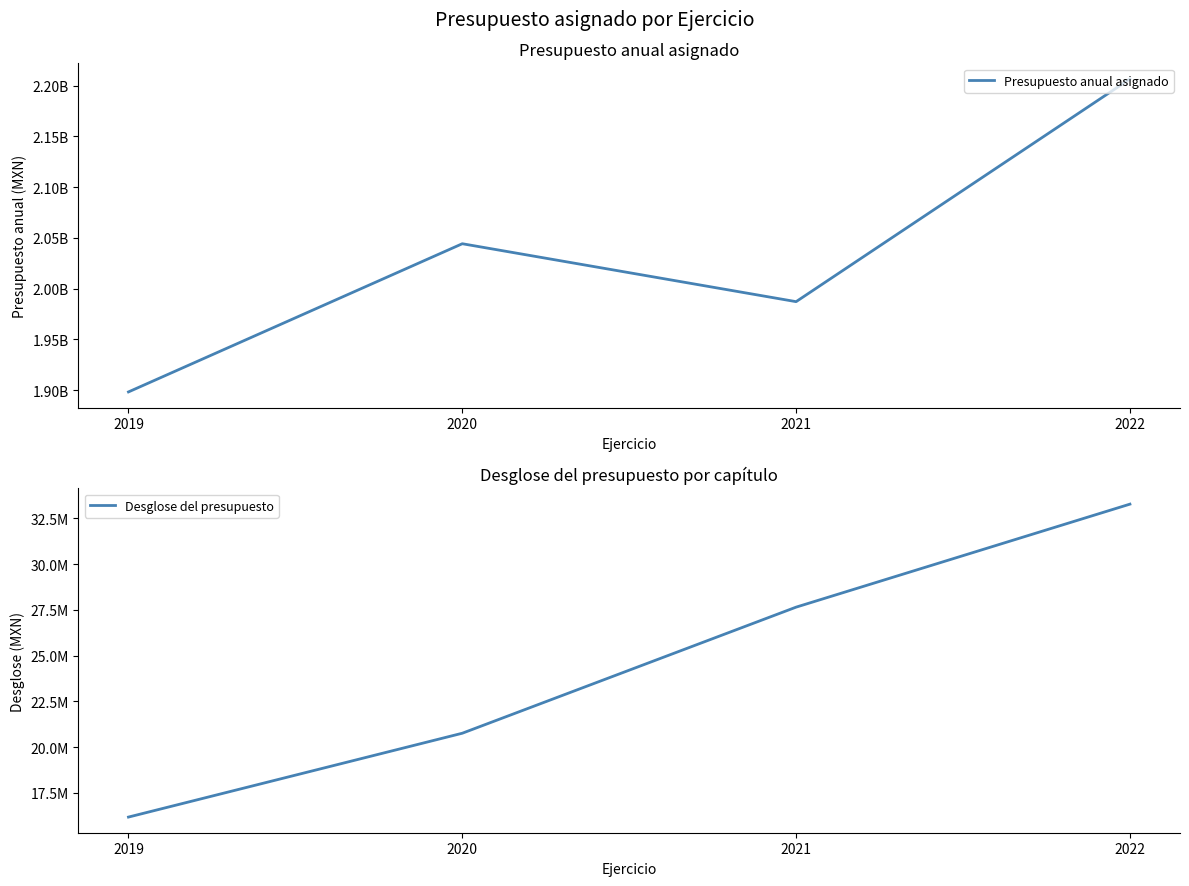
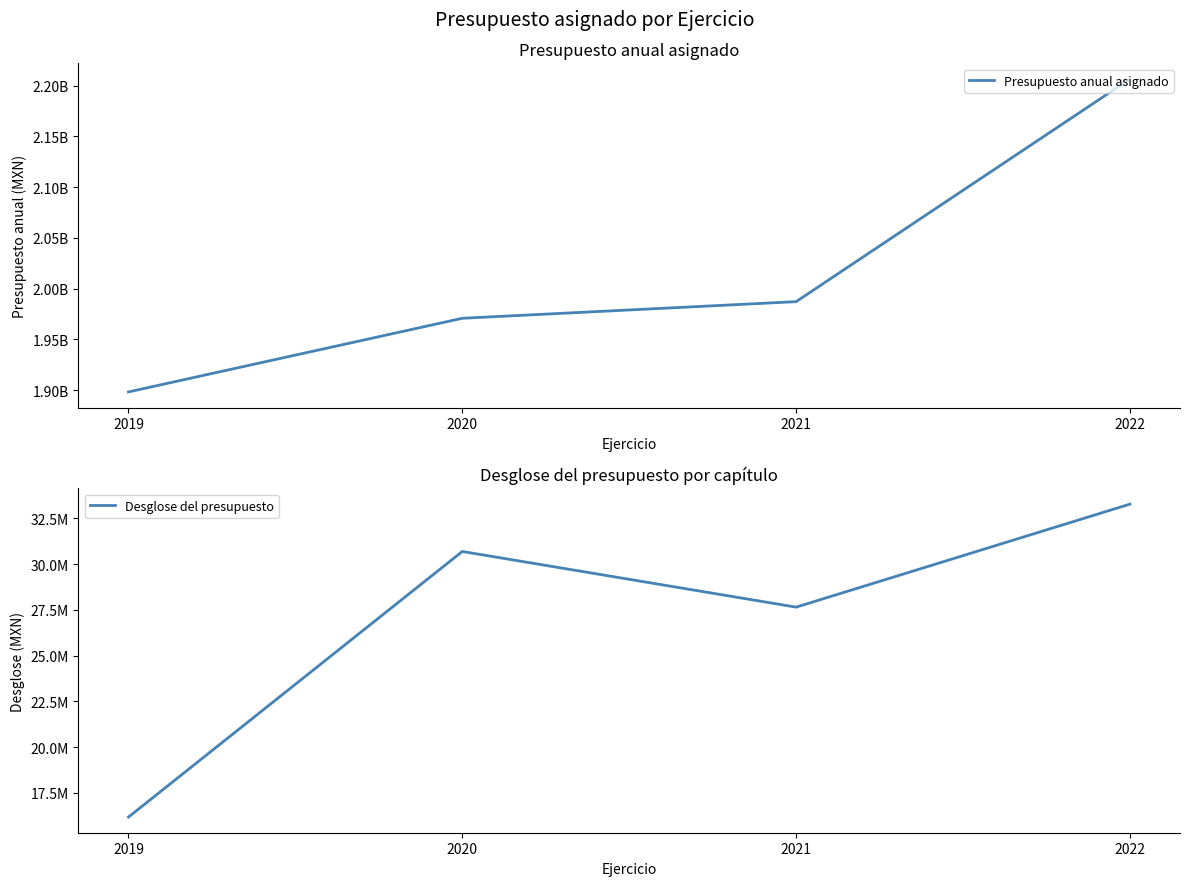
Presupuesto anual asignado, 2020: 2044000000 -> 1971000000
Desglose del presupuesto por capítulo, 2020: 20800000 -> 30700000
